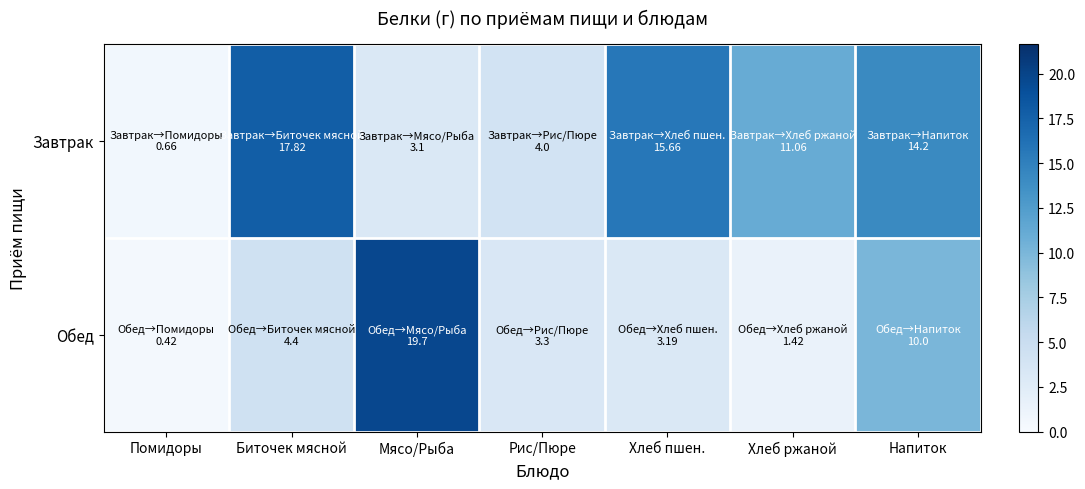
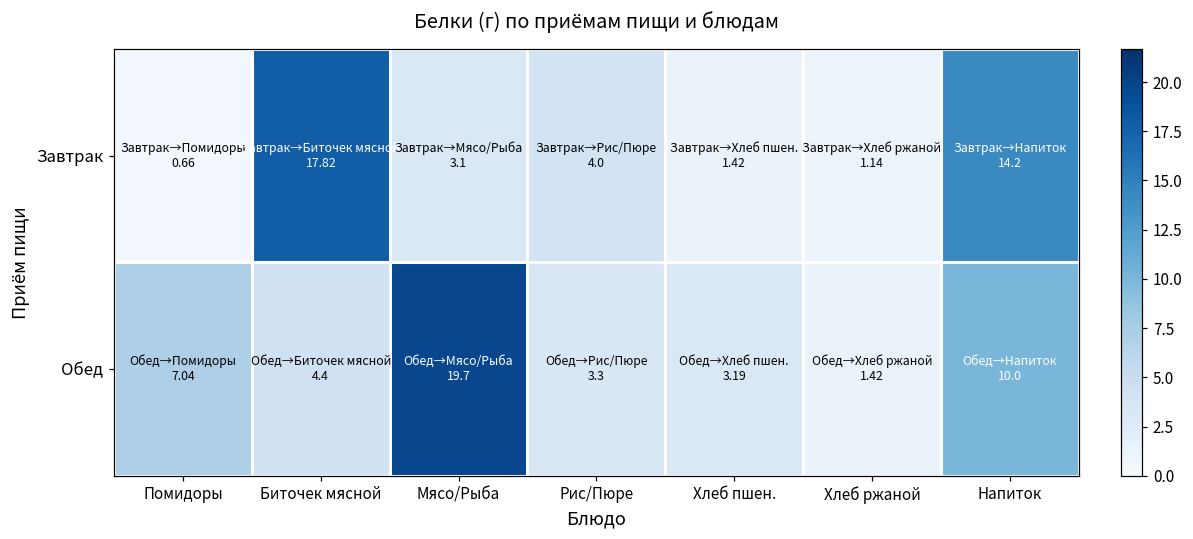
Завтрак, Хлеб пшен.: 15.66 -> 1.42
Завтрак, Хлеб ржаной: 11.06 -> 1.14
Обед, Помидоры: 0.42 -> 7.04
